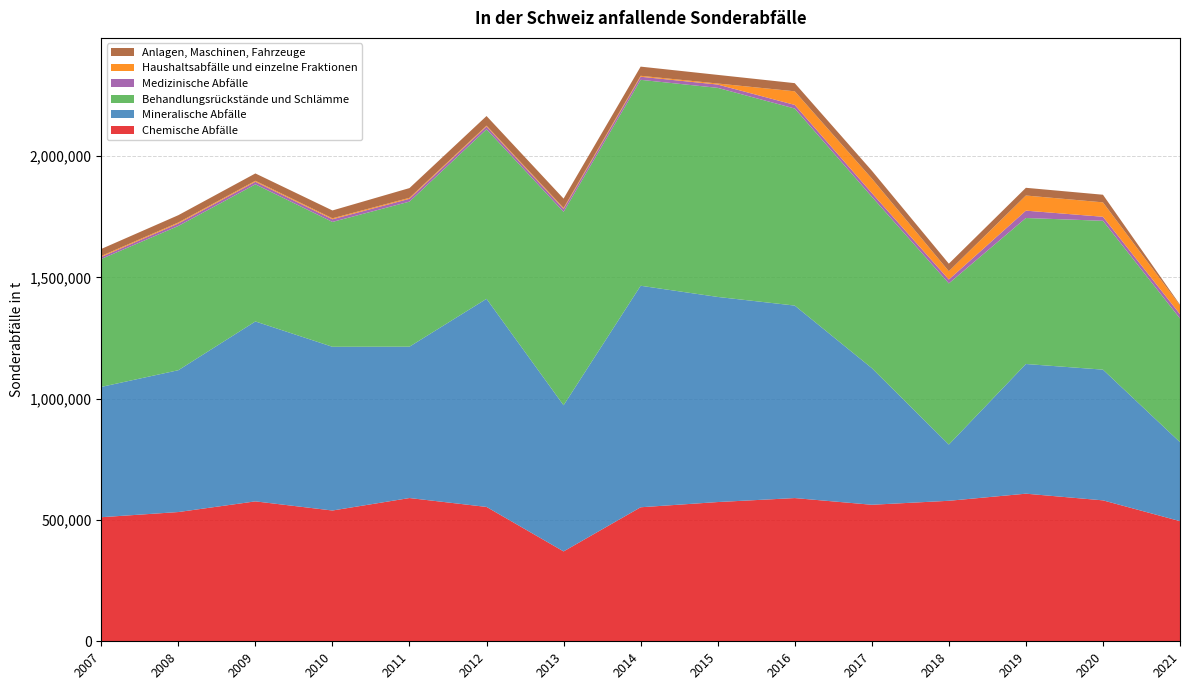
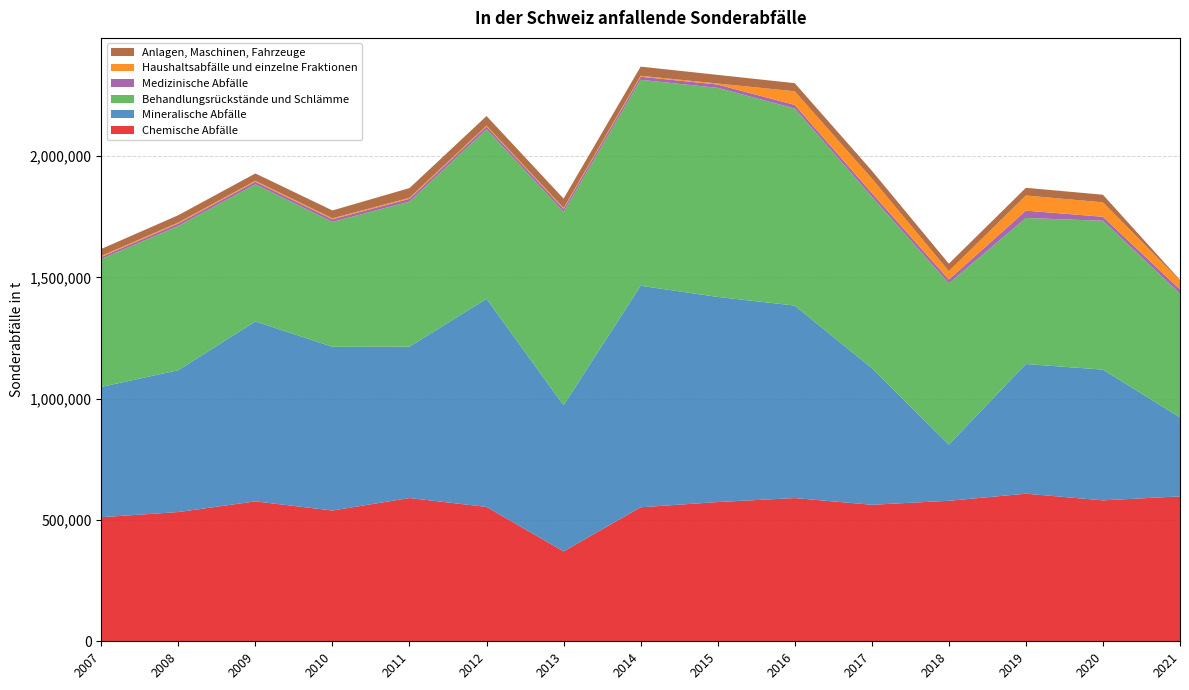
Chemische Abfälle, 2021: 500,000 -> 600,000
